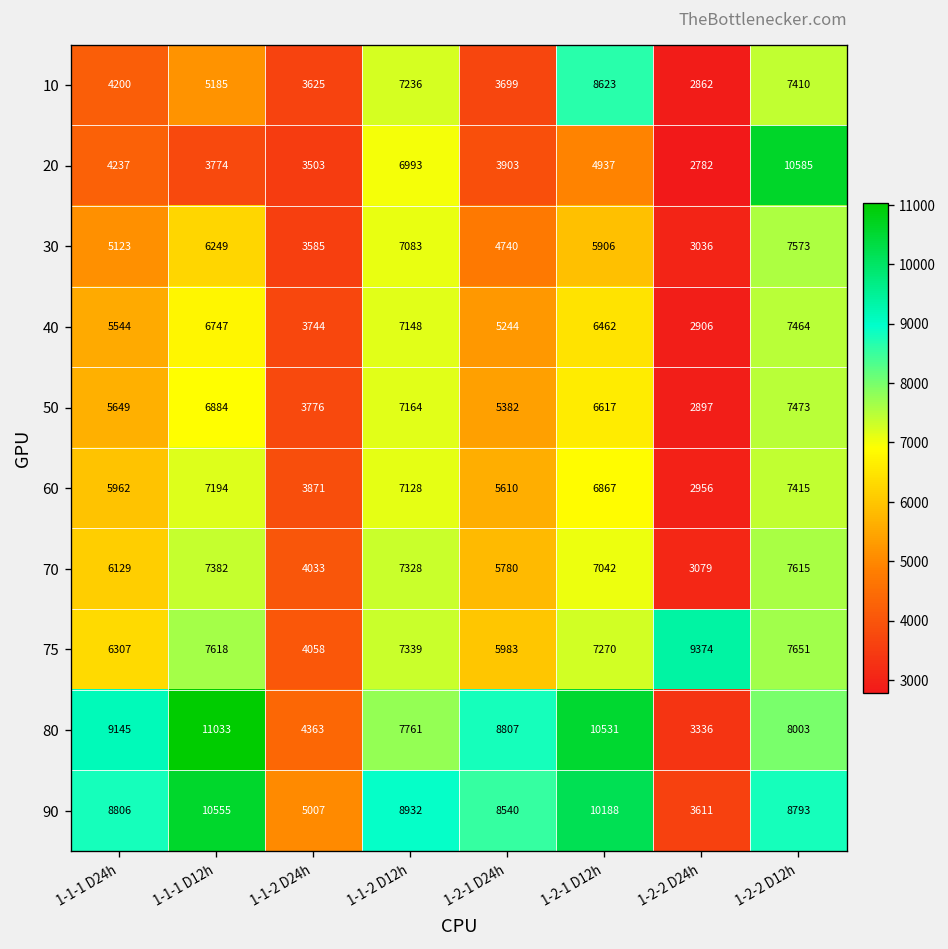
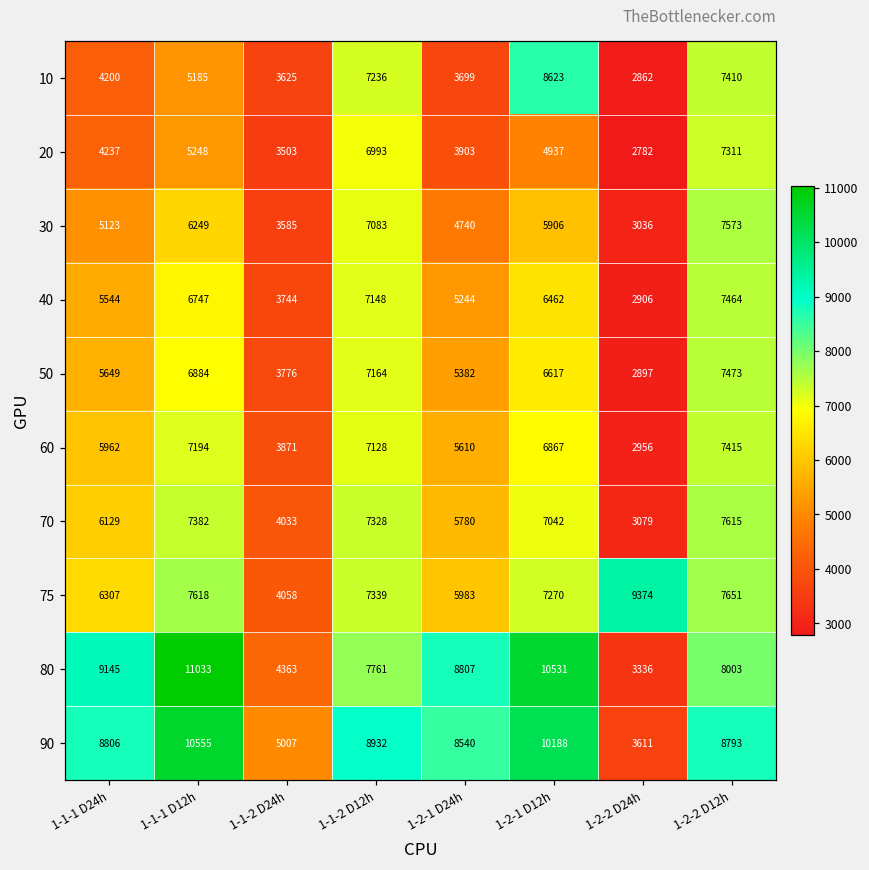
20, 1-1-1 D12h: 3774 -> 5248
20, 1-2-2 D12h: 10585 -> 7311
